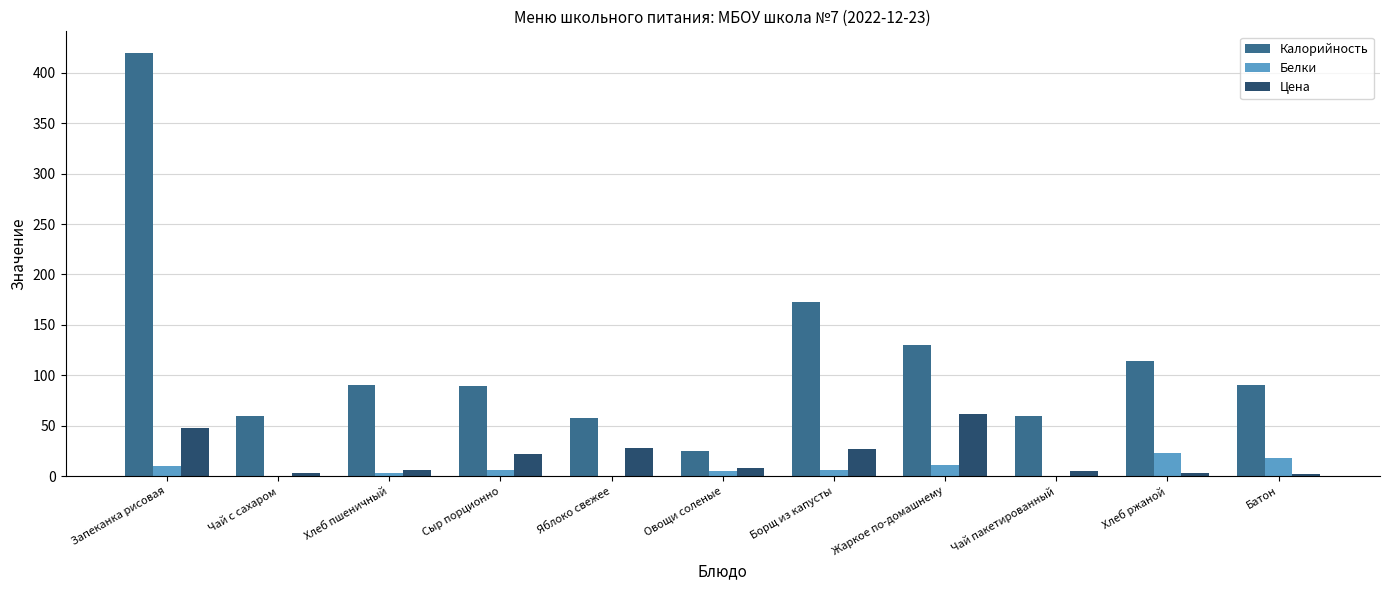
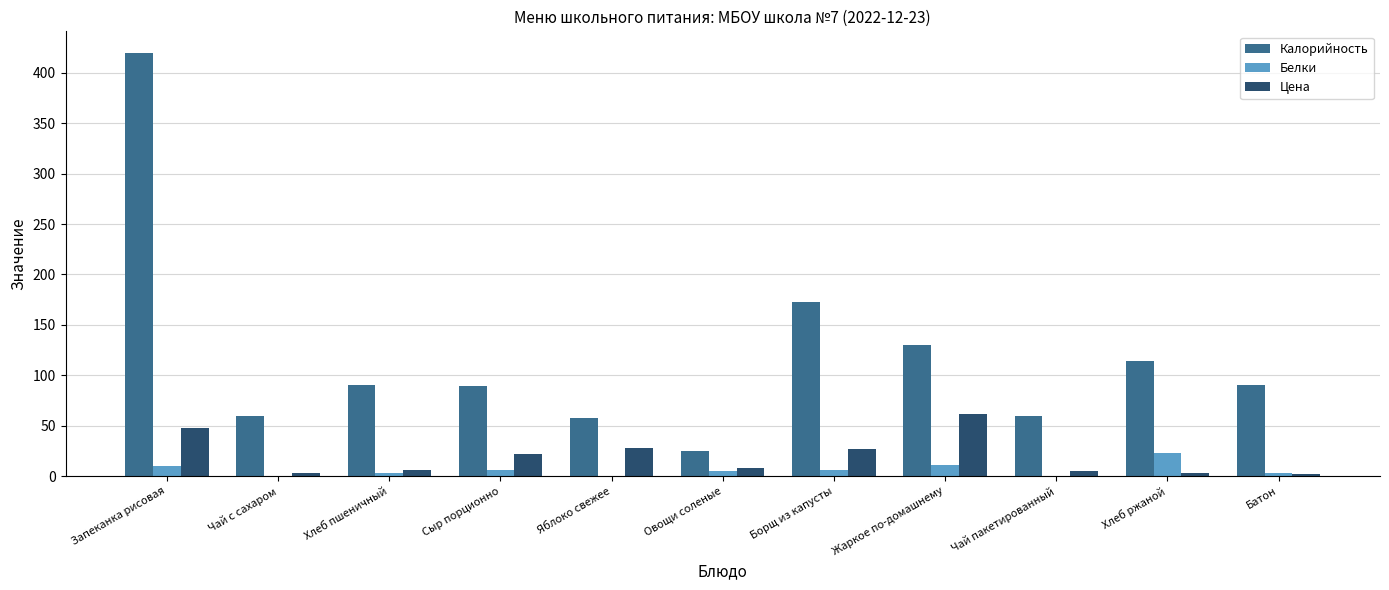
Белки, Батон: 18 -> 3
